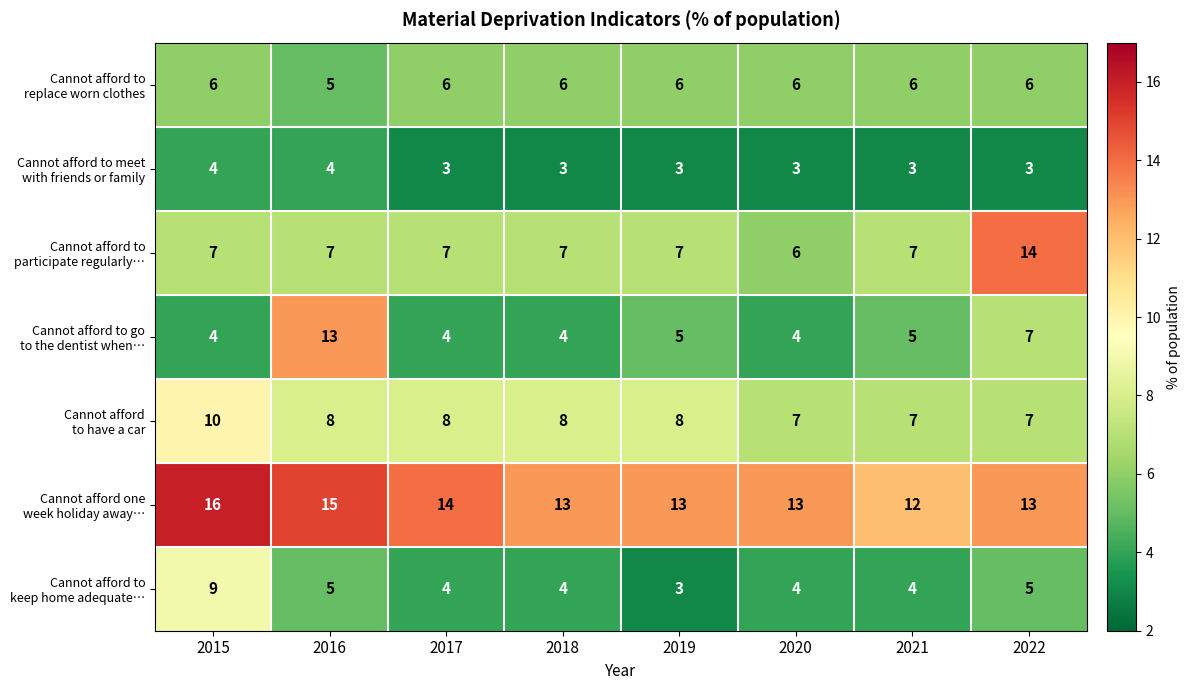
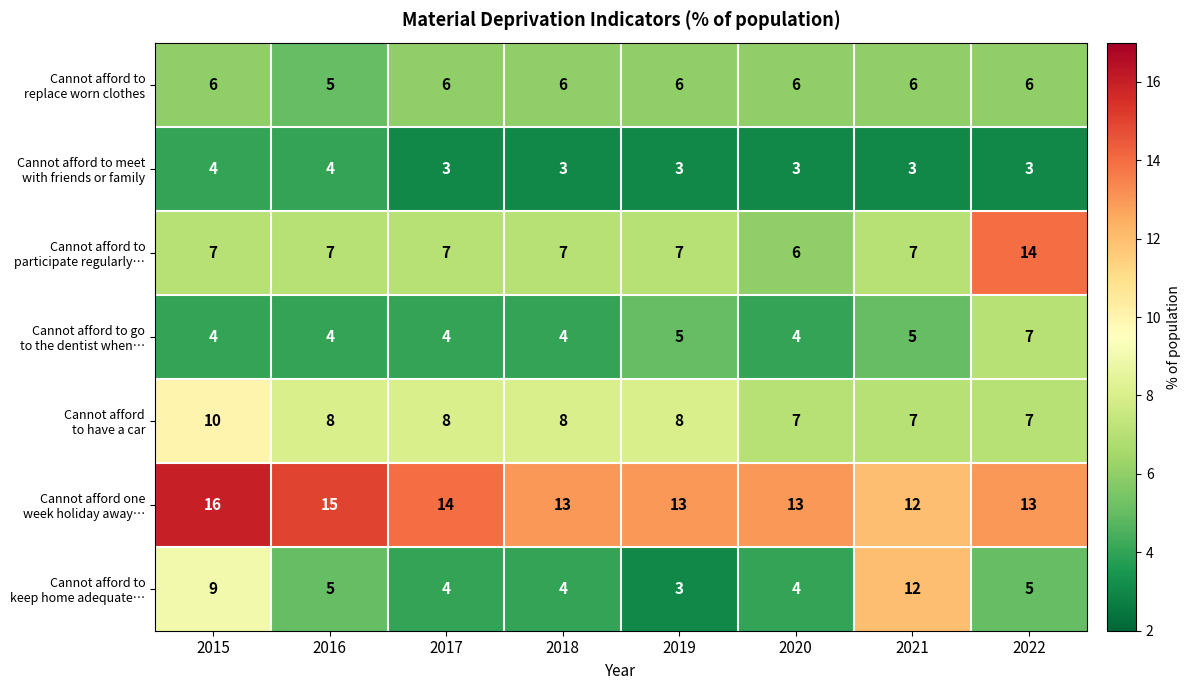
Cannot afford to go to the dentist when…, 2016: 13 -> 4
Cannot afford to keep home adequate…, 2021: 4 -> 12
